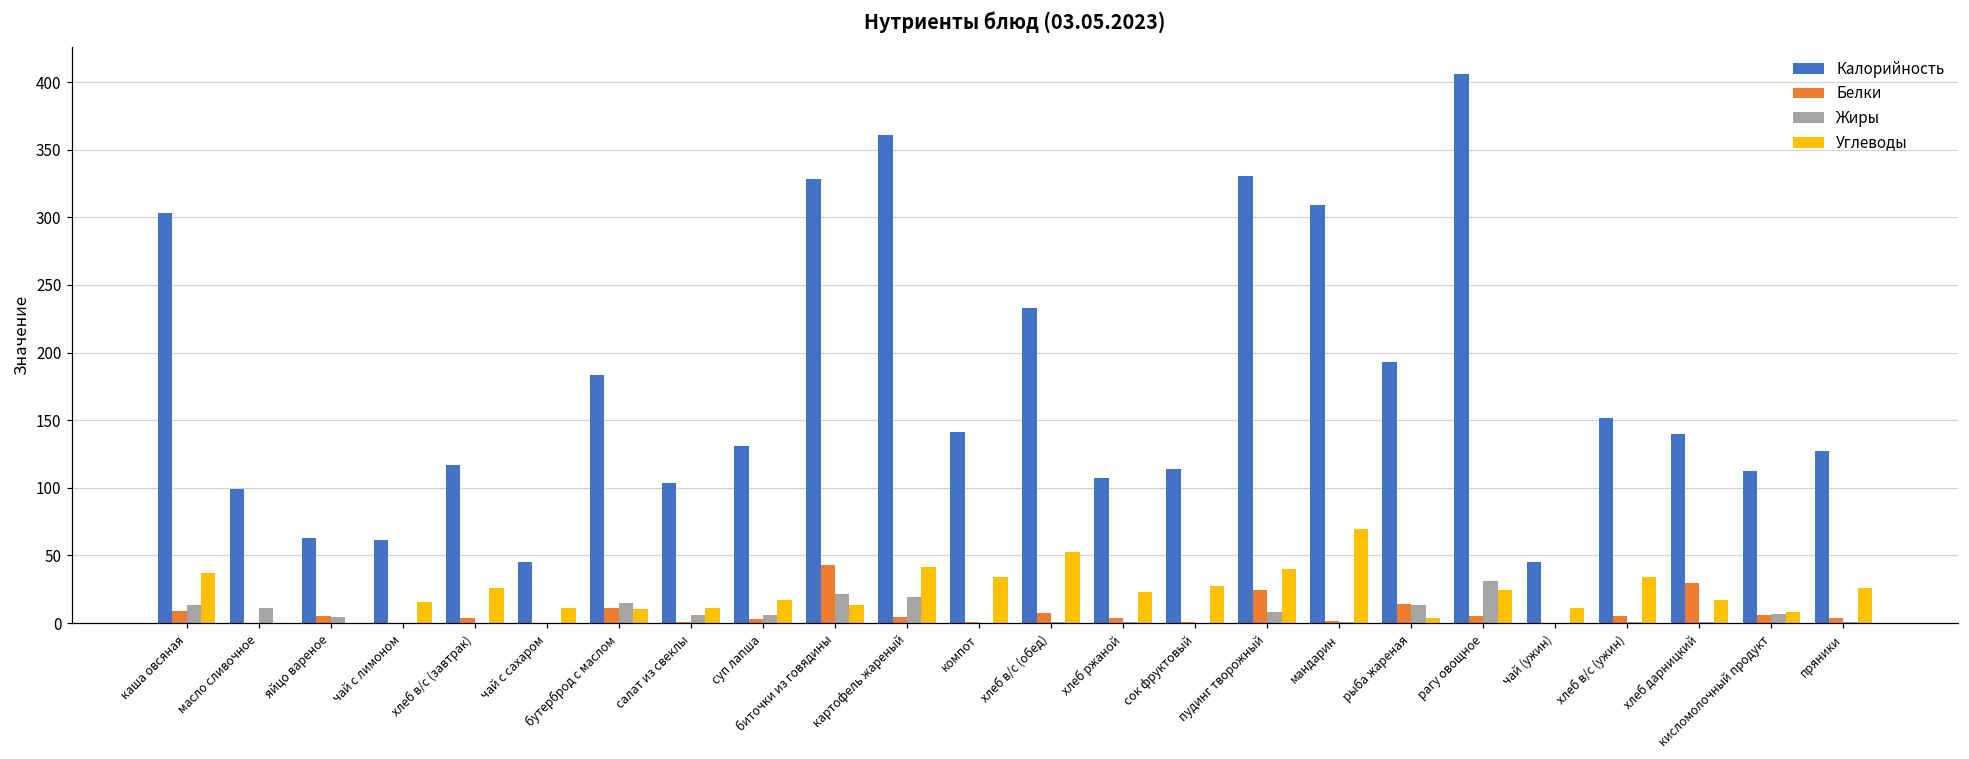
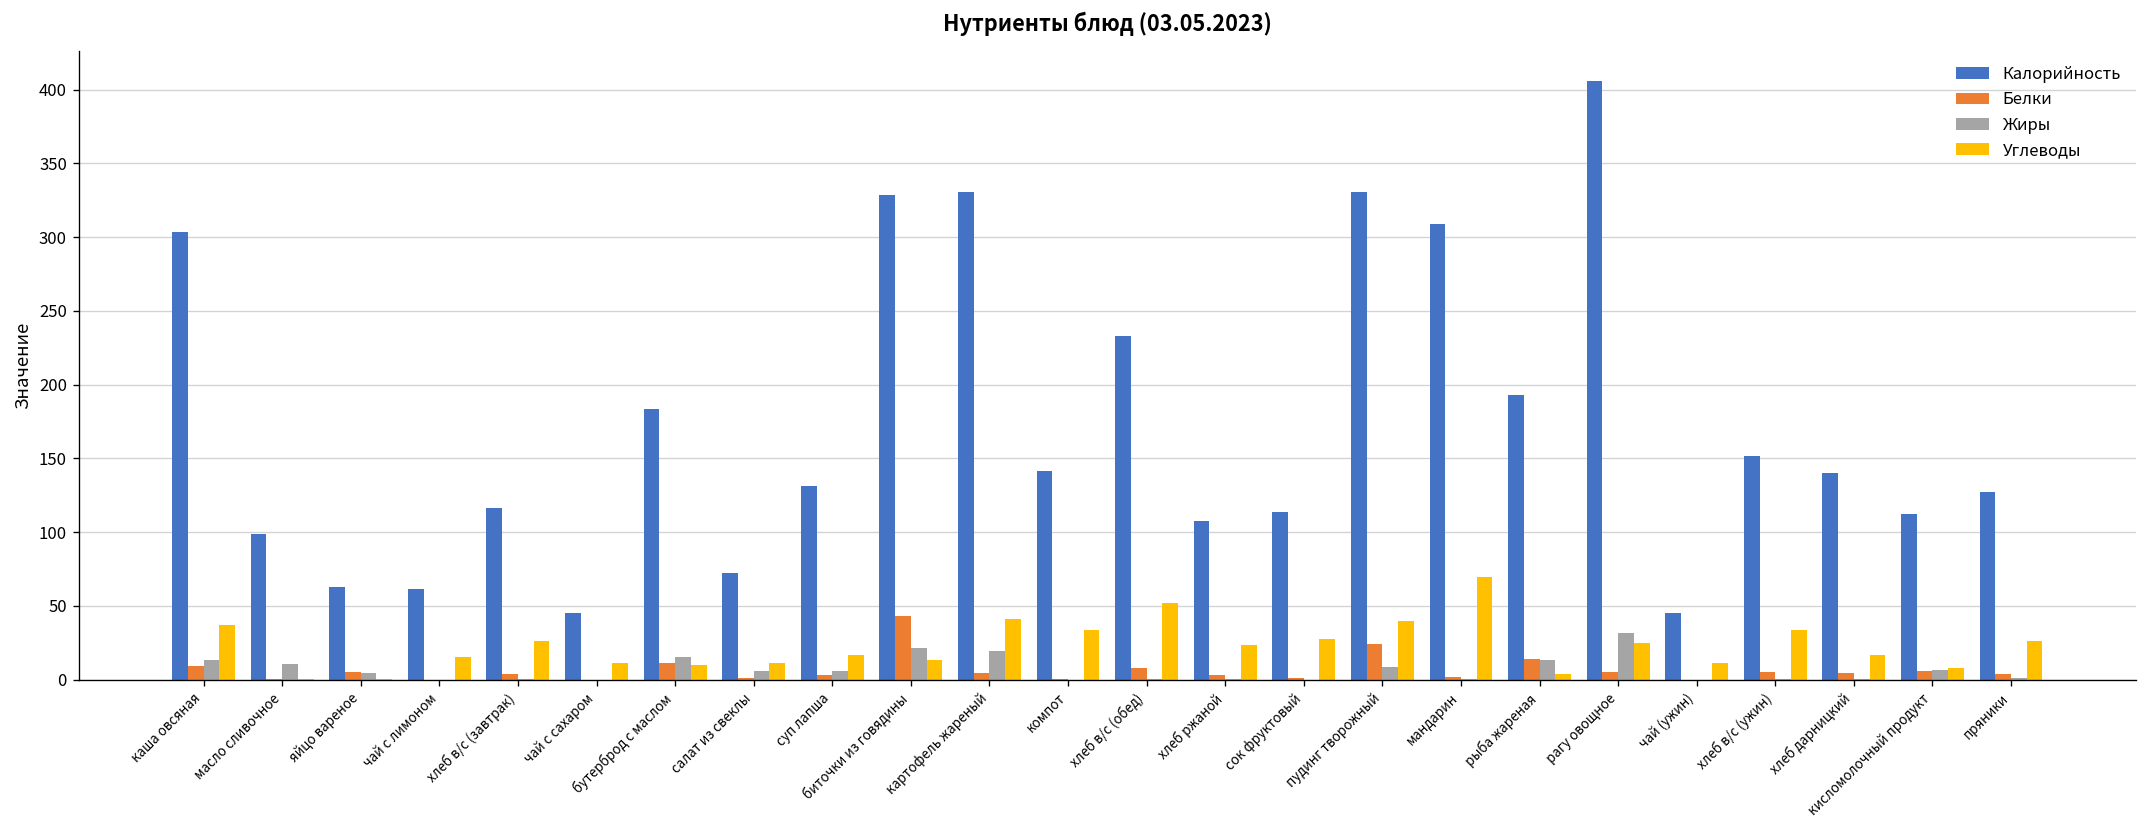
Калорийность, салат из свеклы: 104 -> 73
Калорийность, картофель жареный: 361 -> 330
Белки, хлеб дарницкий: 30 -> 4
